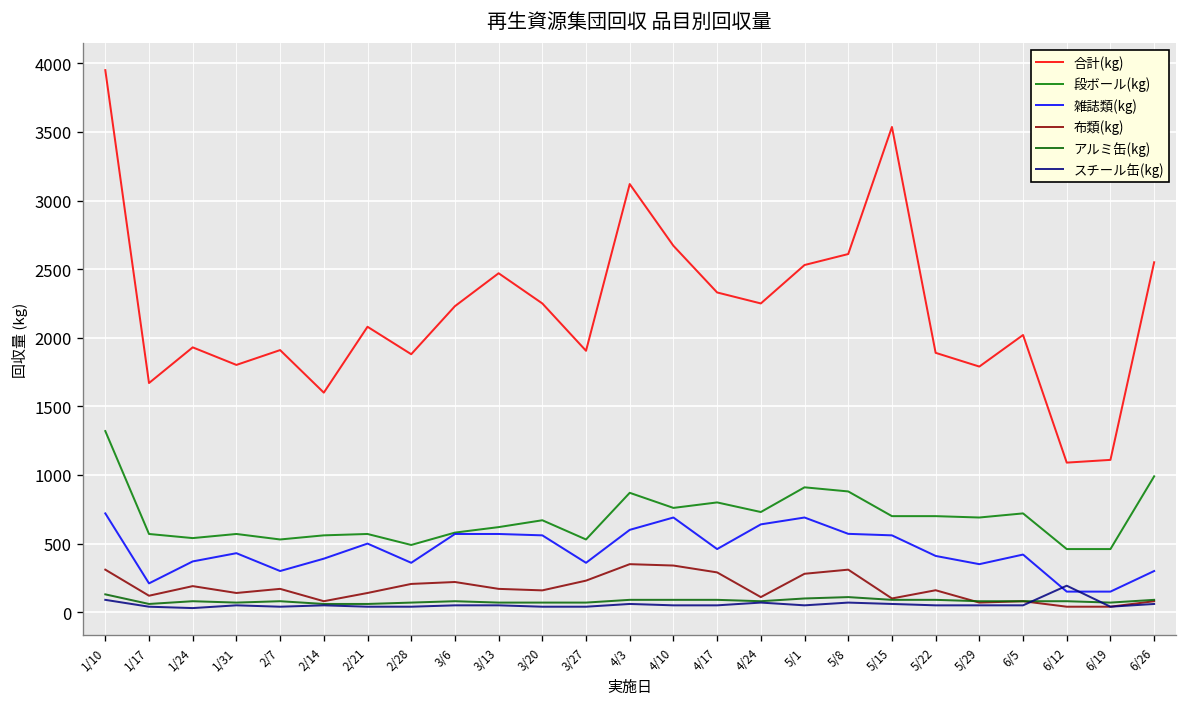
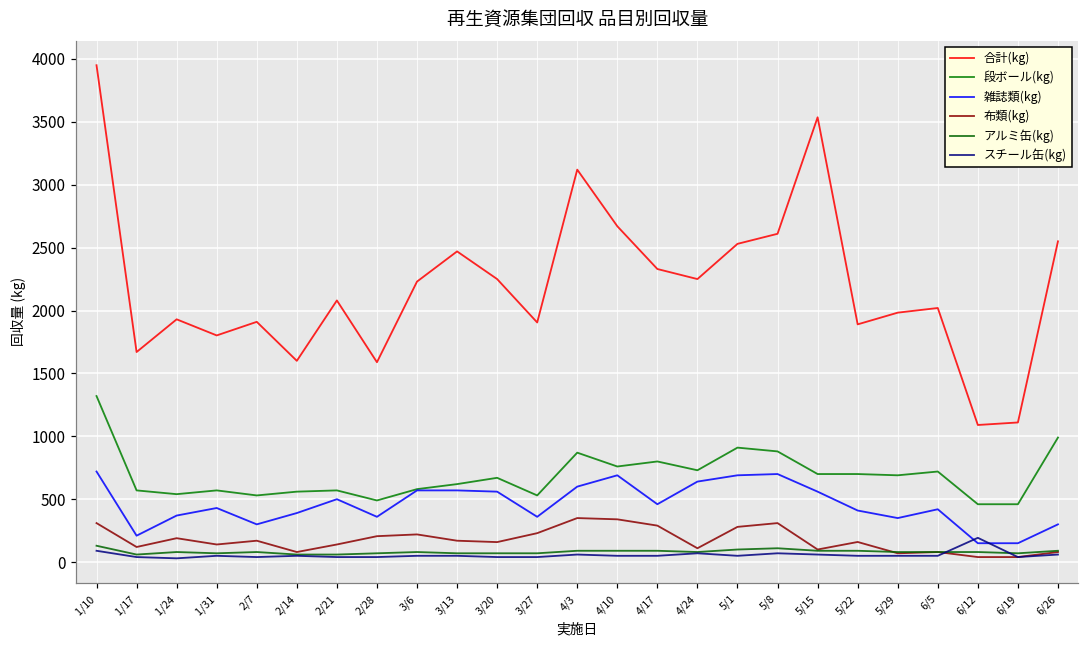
合計(kg), 2/28: 1880 -> 1590
雑誌類(kg), 5/8: 570 -> 700
合計(kg), 5/29: 1790 -> 1980
